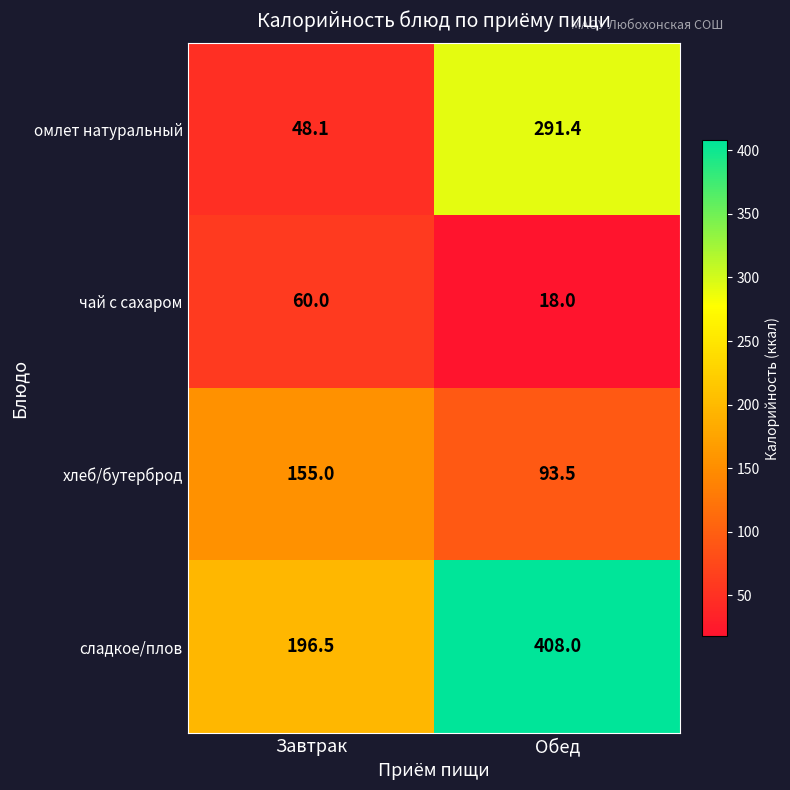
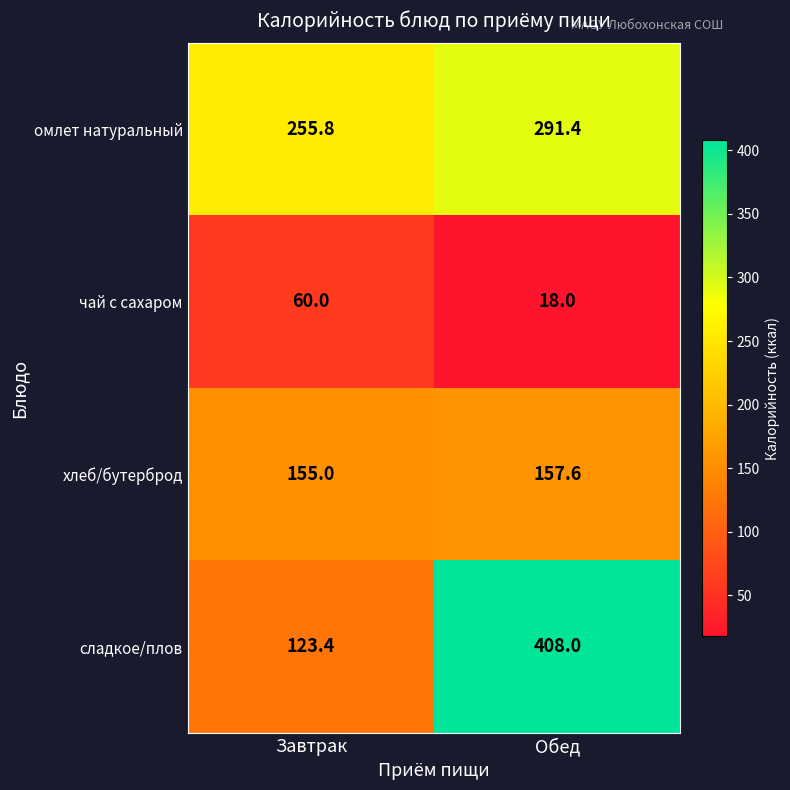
омлет натуральный, Завтрак: 48.1 -> 255.8
хлеб/бутерброд, Обед: 93.5 -> 157.6
сладкое/плов, Завтрак: 196.5 -> 123.4
